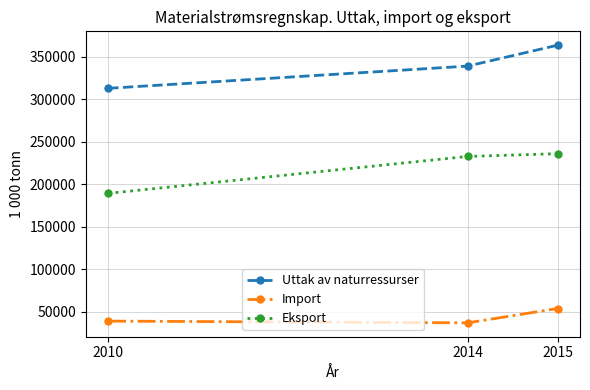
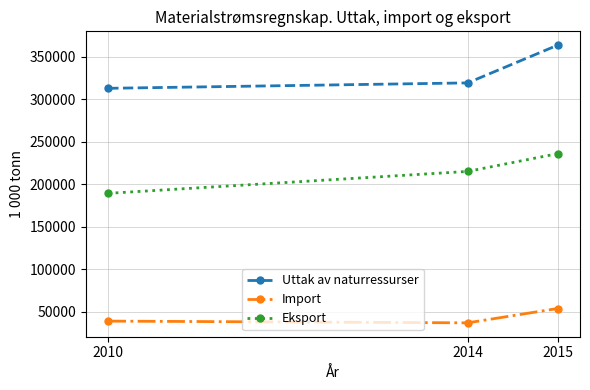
Uttak av naturressurser, 2014: 340000 -> 320000
Eksport, 2014: 230000 -> 210000
